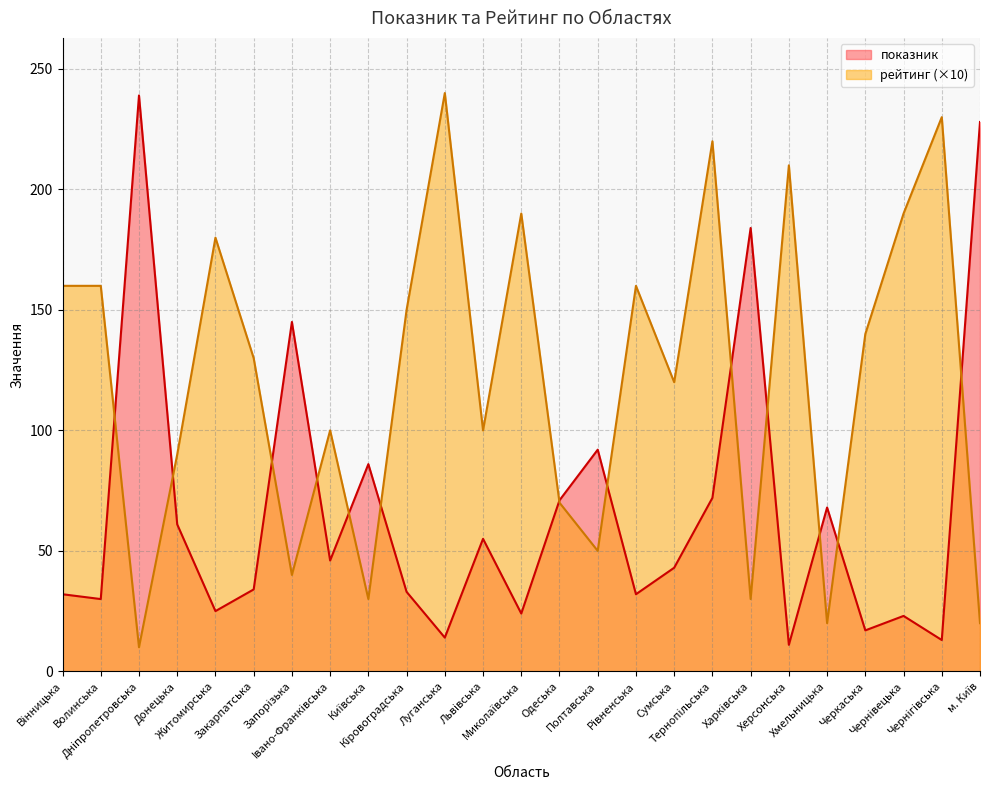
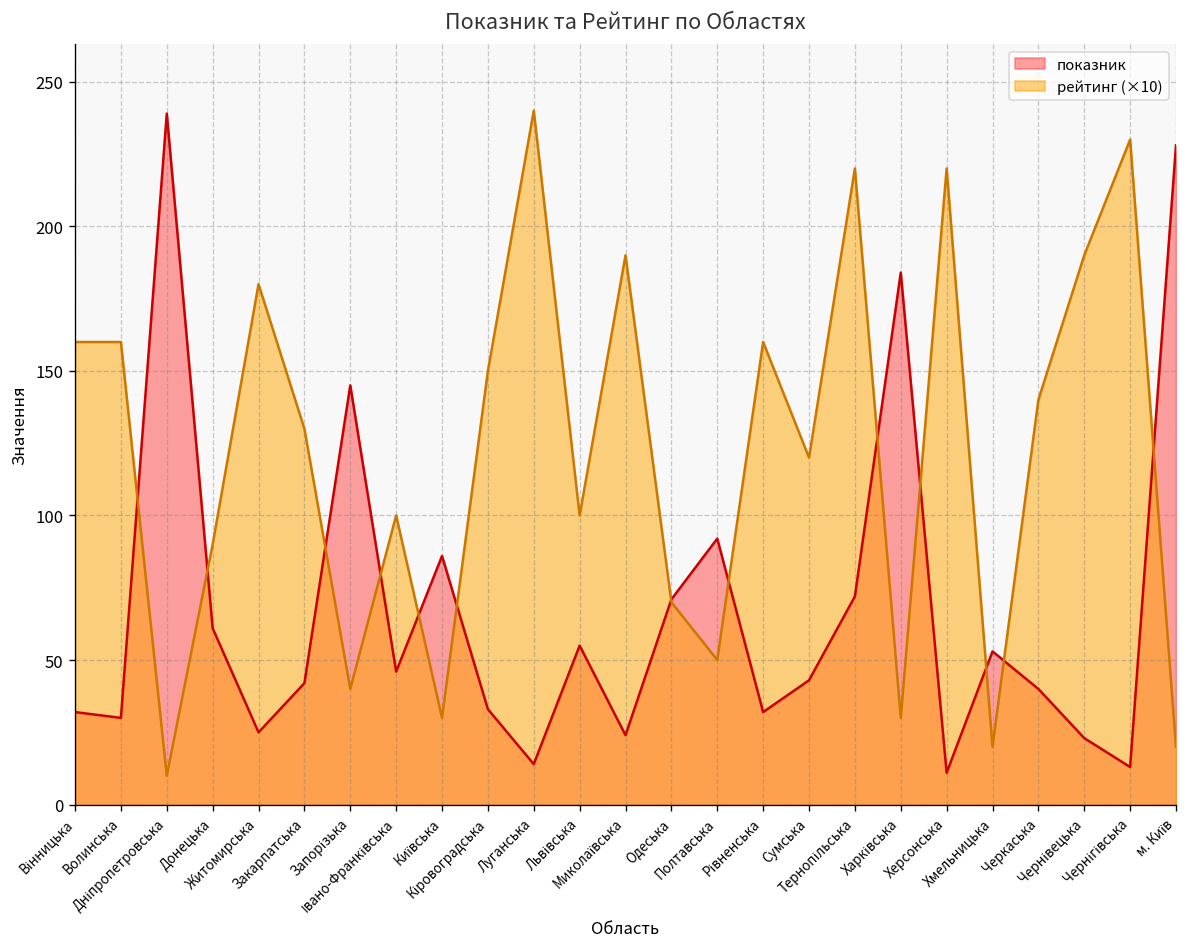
показник, Закарпатська: 34 -> 42
рейтинг (×10), Херсонська: 210 -> 220
показник, Хмельницька: 68 -> 53
показник, Черкаська: 17 -> 40
